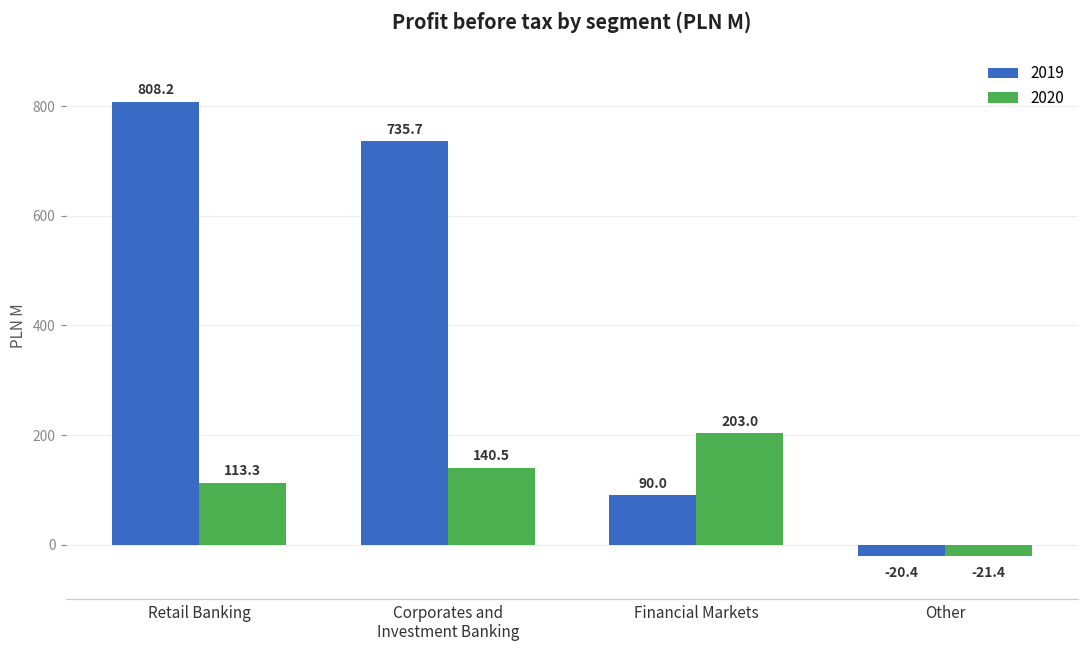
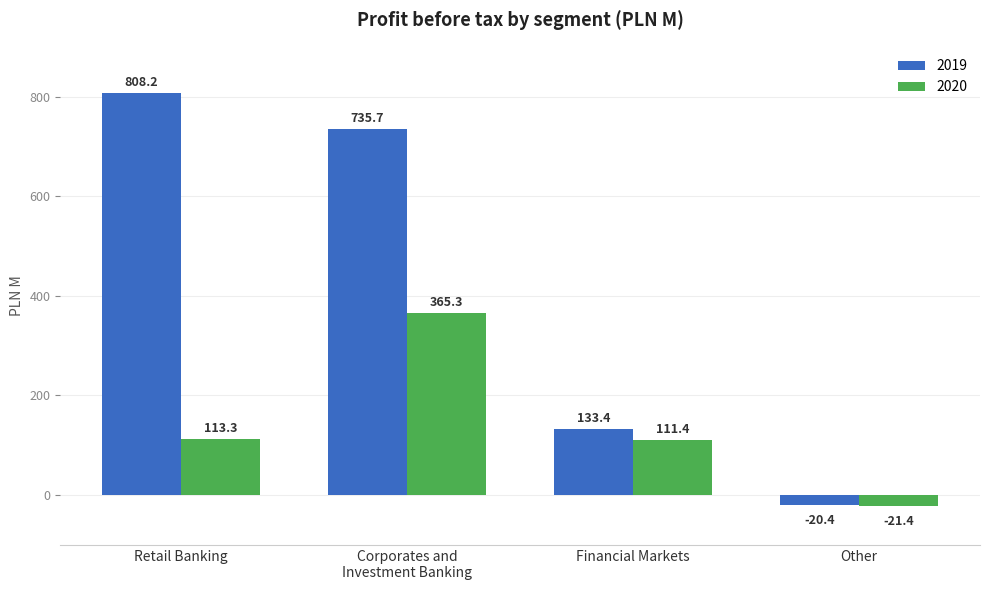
2020, Corporates and Investment Banking: 140.5 -> 365.3
2019, Financial Markets: 90.0 -> 133.4
2020, Financial Markets: 203.0 -> 111.4
